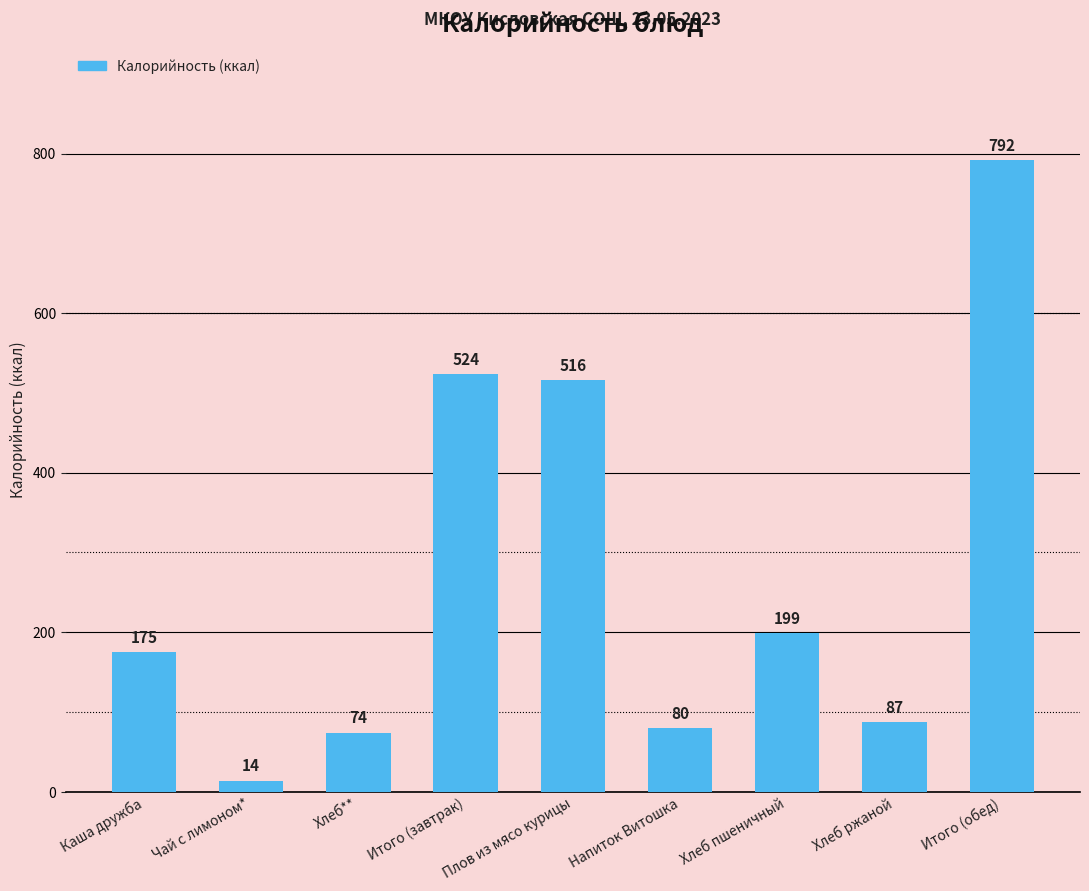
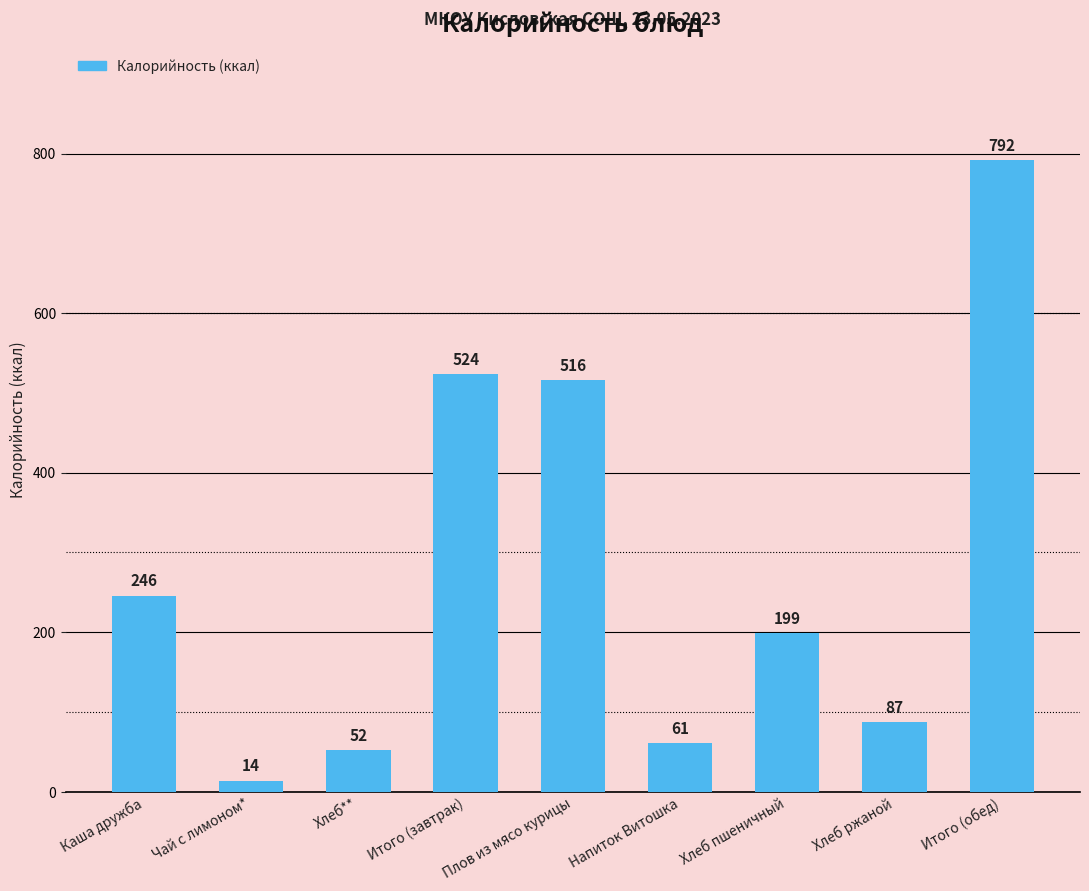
Каша дружба: 175 -> 246
Хлеб**: 74 -> 52
Напиток Витошка: 80 -> 61
